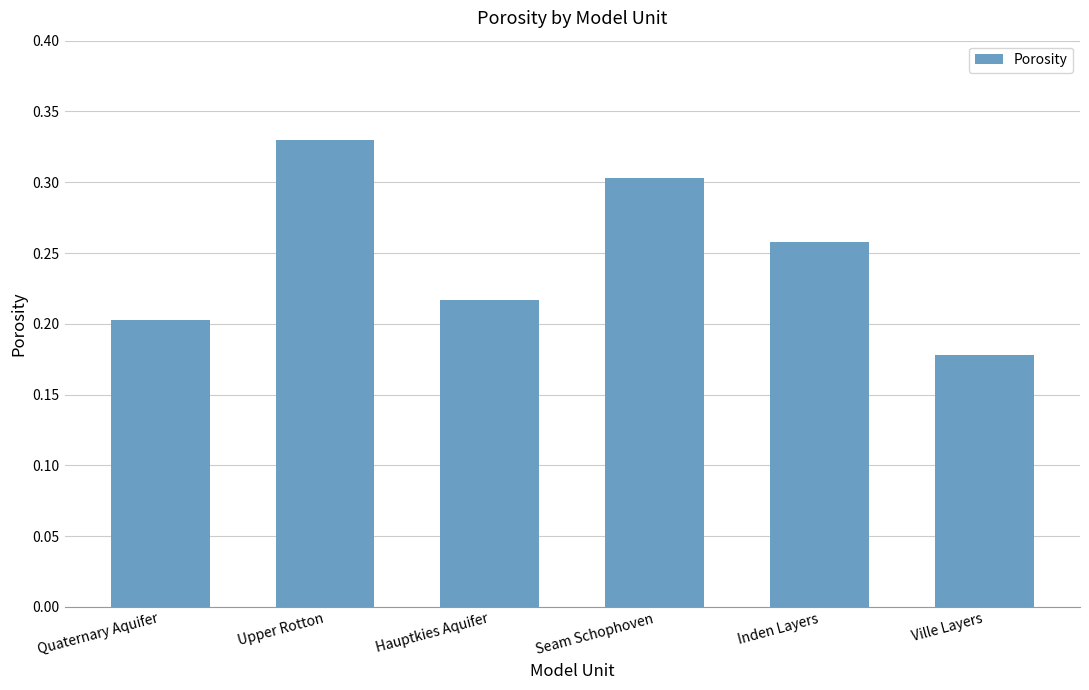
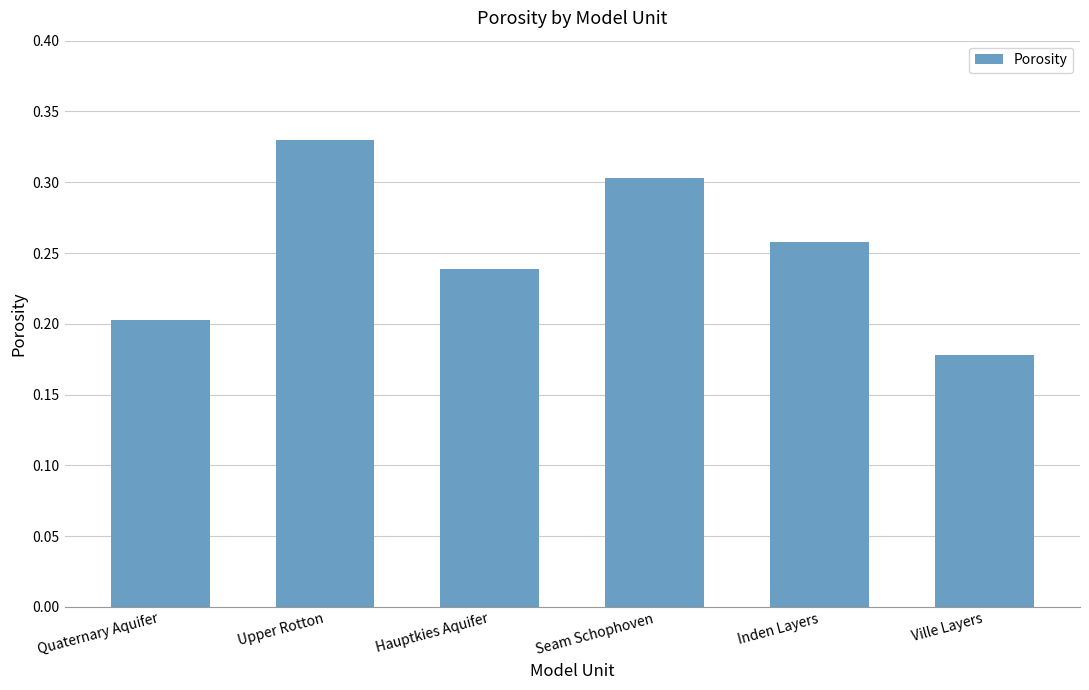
Hauptkies Aquifer: 0.217 -> 0.239
